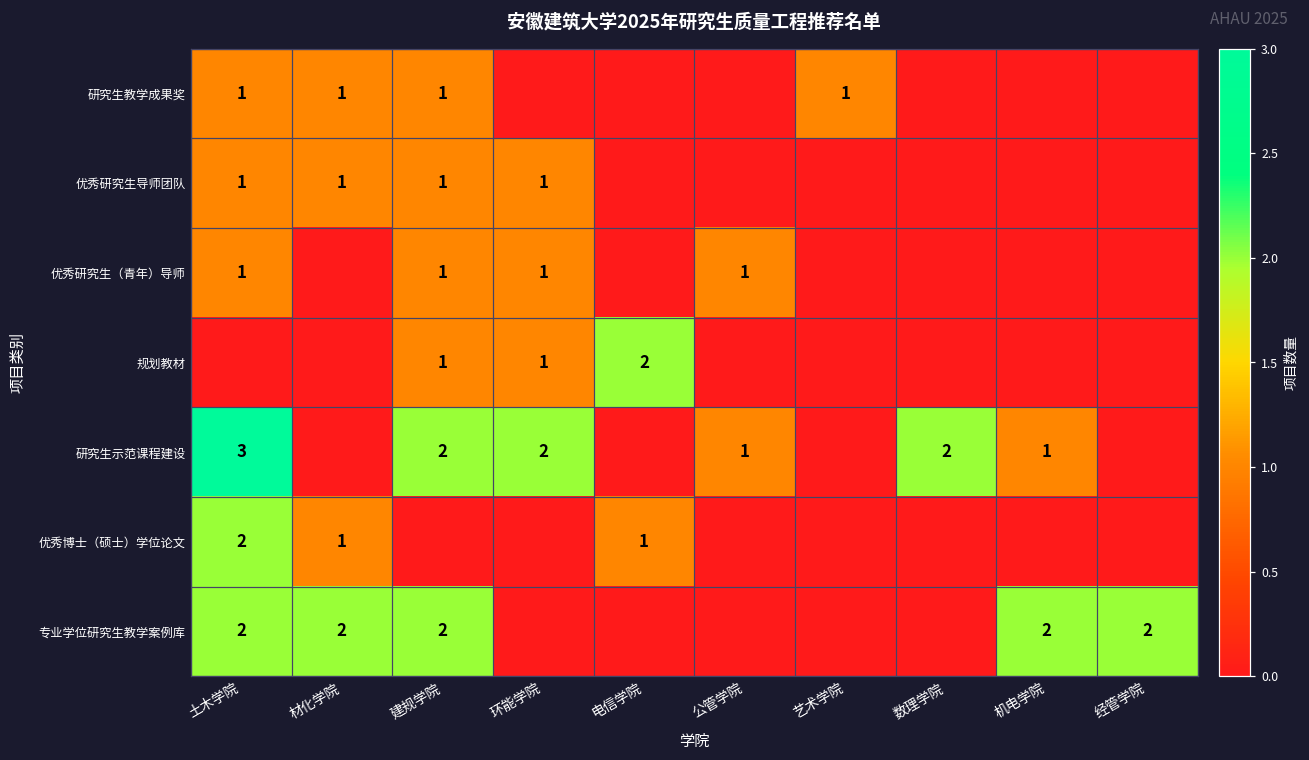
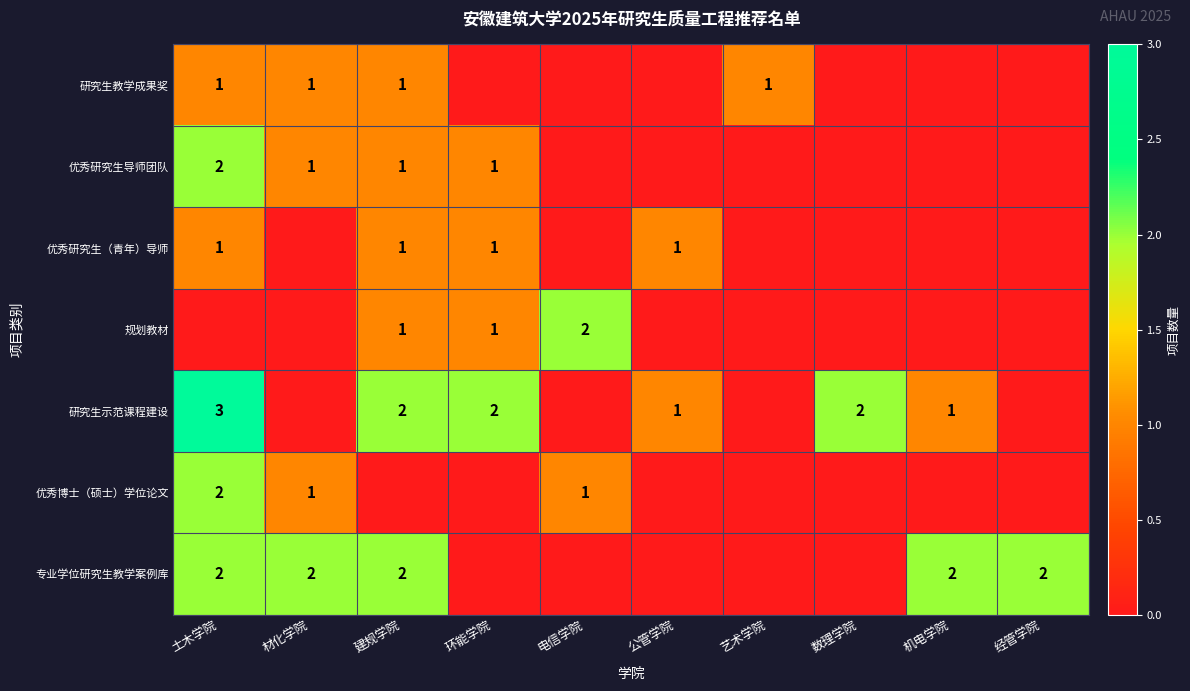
优秀研究生导师团队, 土木学院: 1 -> 2
